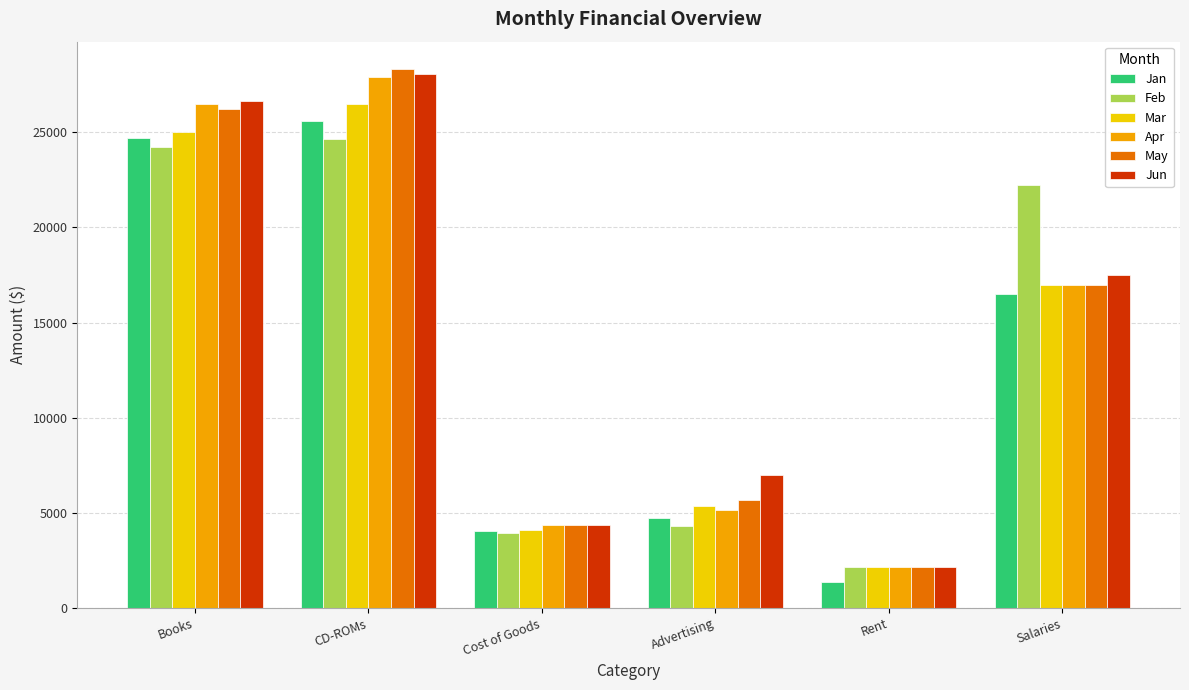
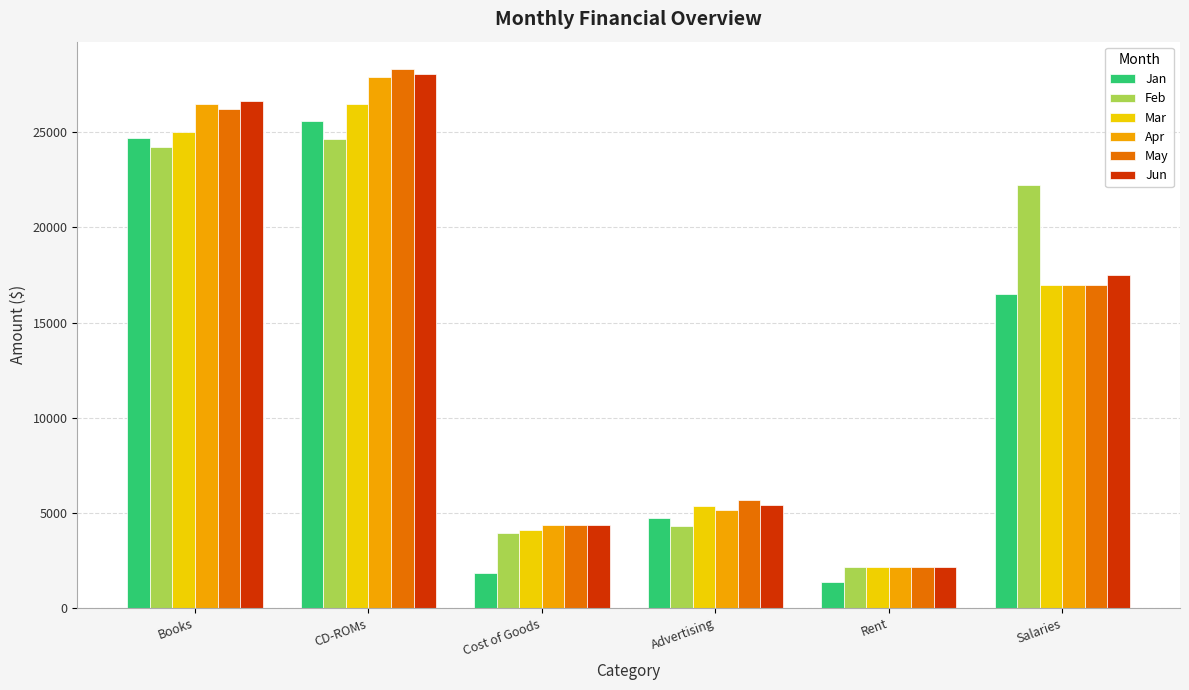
Jan, Cost of Goods: 4000 -> 1800
Jun, Advertising: 7000 -> 5400
